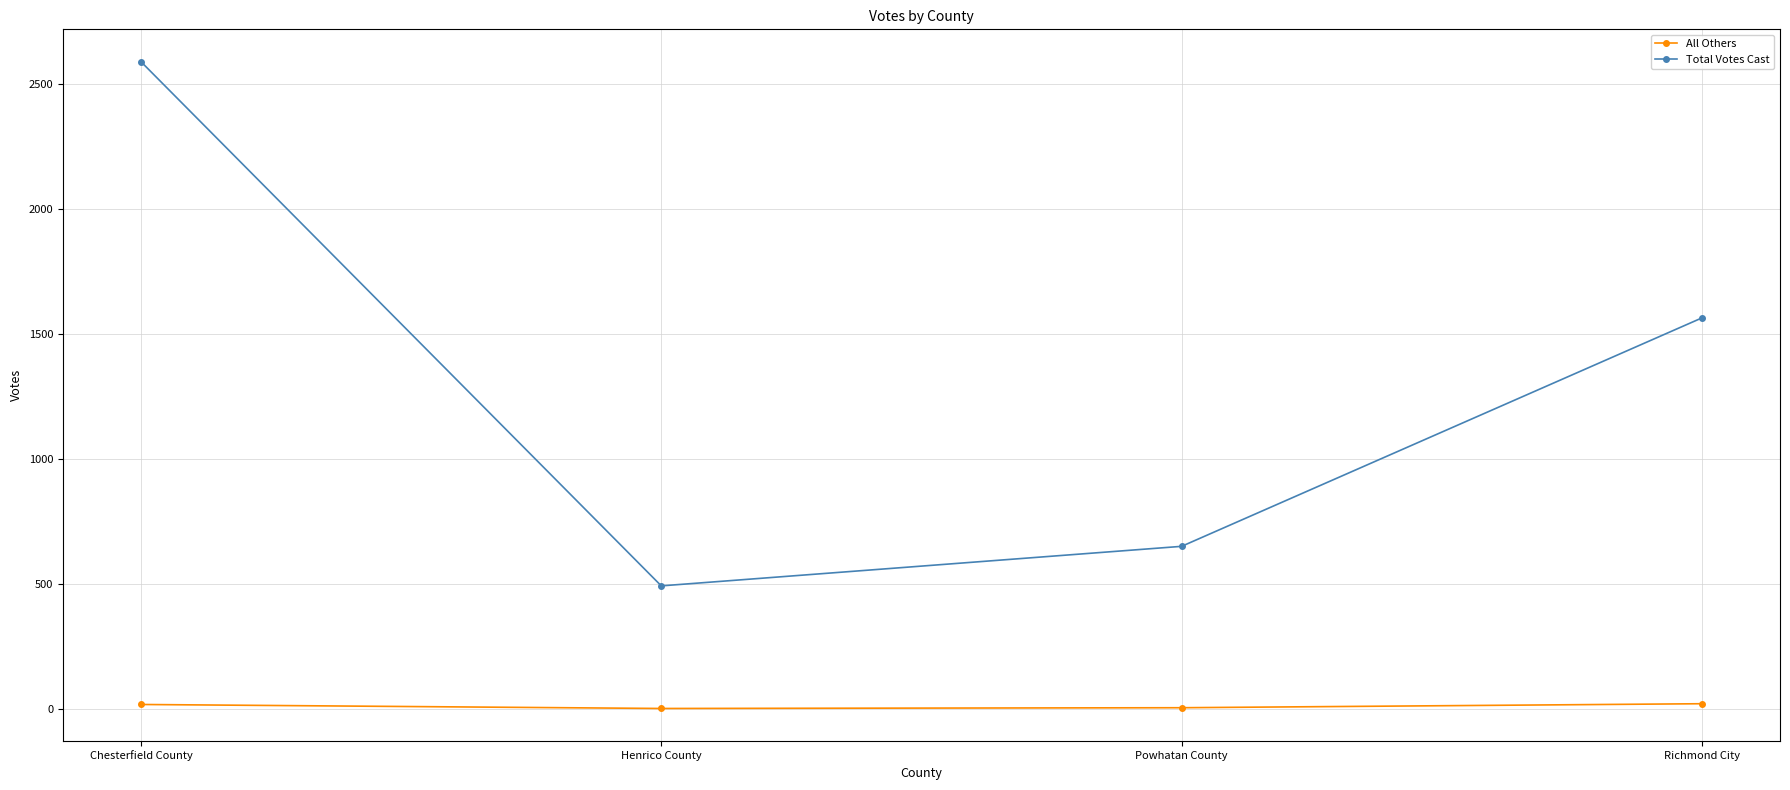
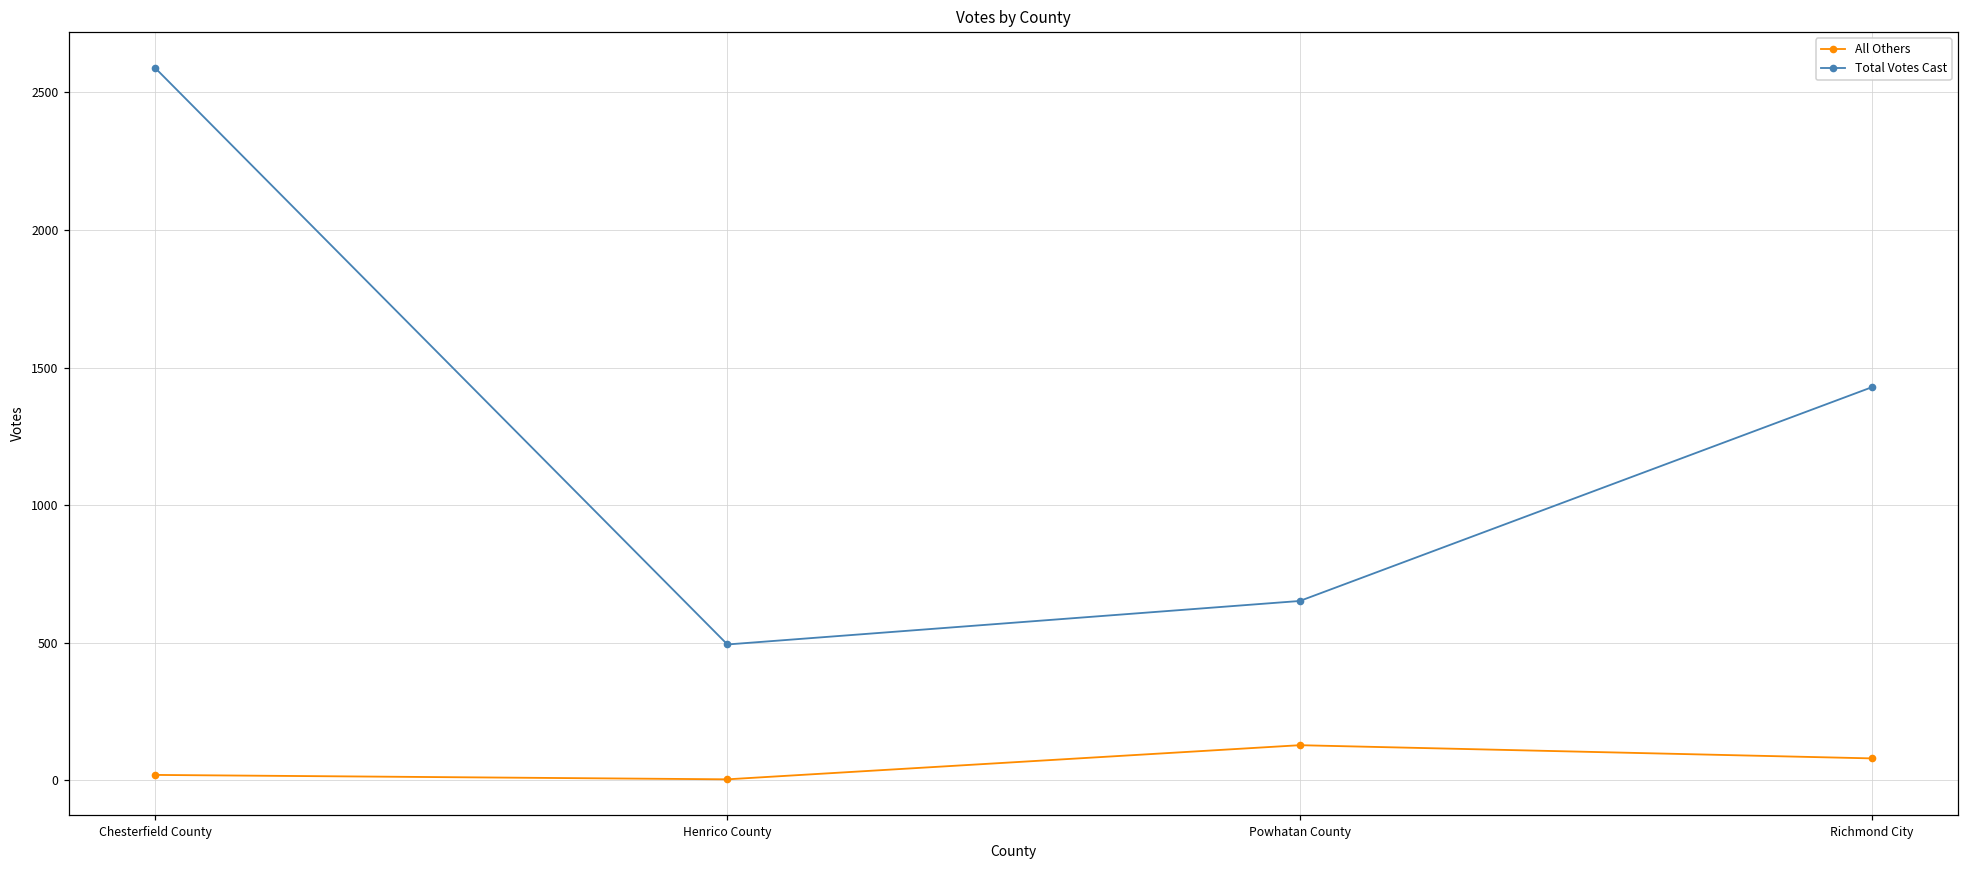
All Others, Powhatan County: 10 -> 130
All Others, Richmond City: 20 -> 80
Total Votes Cast, Richmond City: 1570 -> 1430
